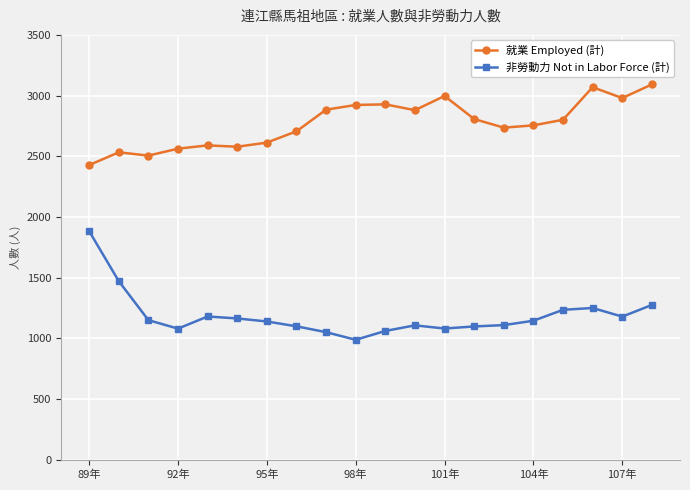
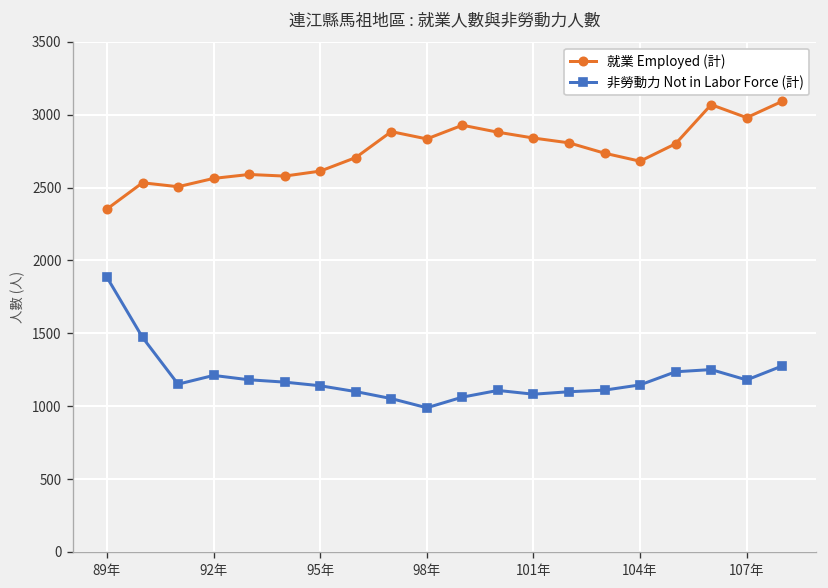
就業 Employed (計), 89年: 2430 -> 2350
非勞動力 Not in Labor Force (計), 92年: 1080 -> 1210
就業 Employed (計), 98年: 2920 -> 2830
就業 Employed (計), 101年: 3000 -> 2840
就業 Employed (計), 104年: 2760 -> 2680
